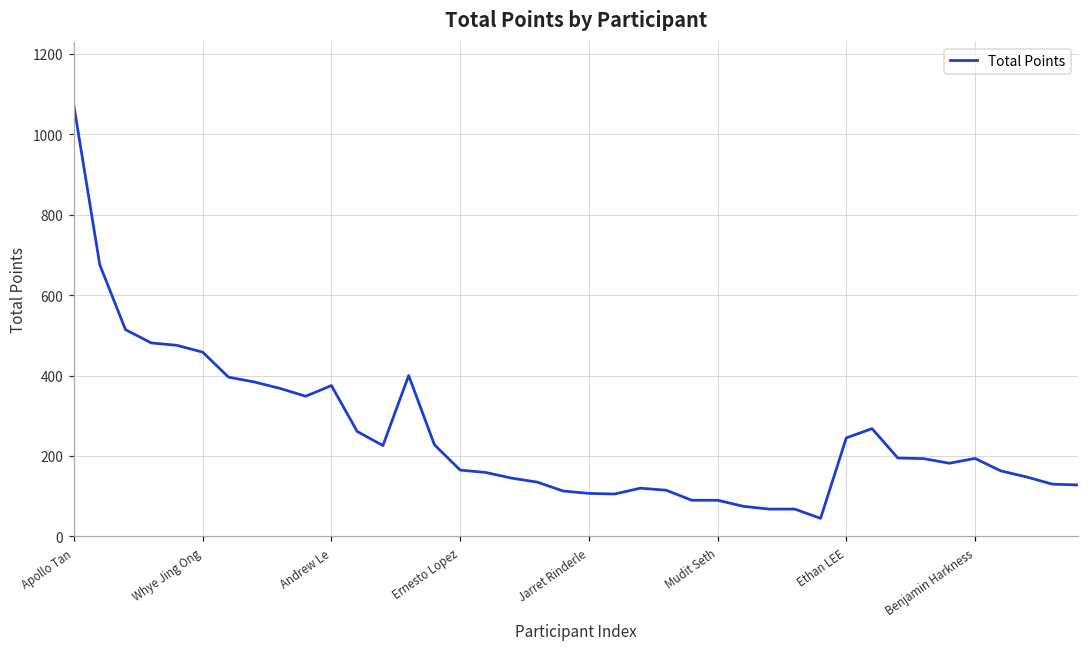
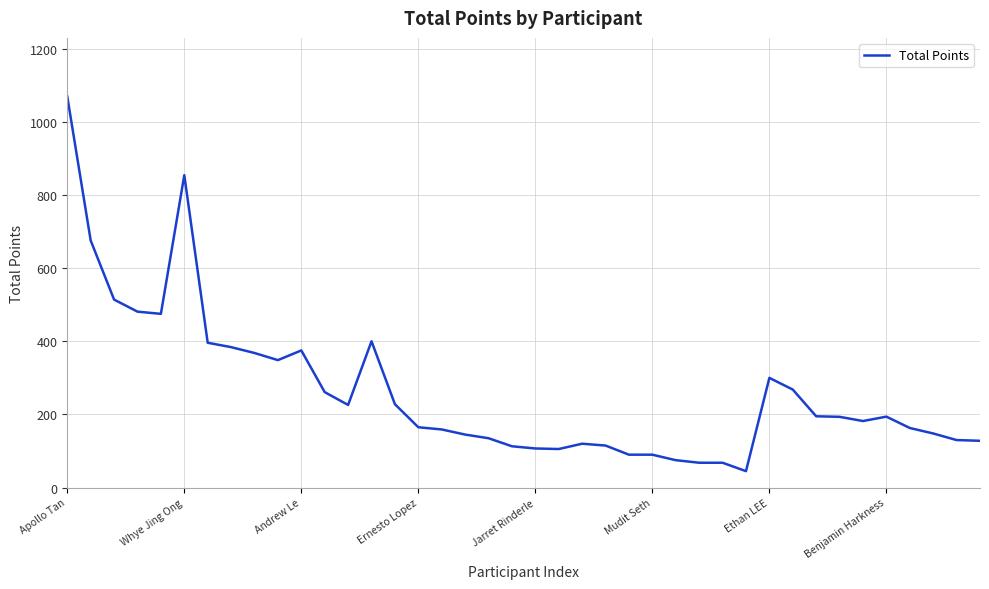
Whye Jing Ong: 460 -> 850
Ethan LEE: 250 -> 300
